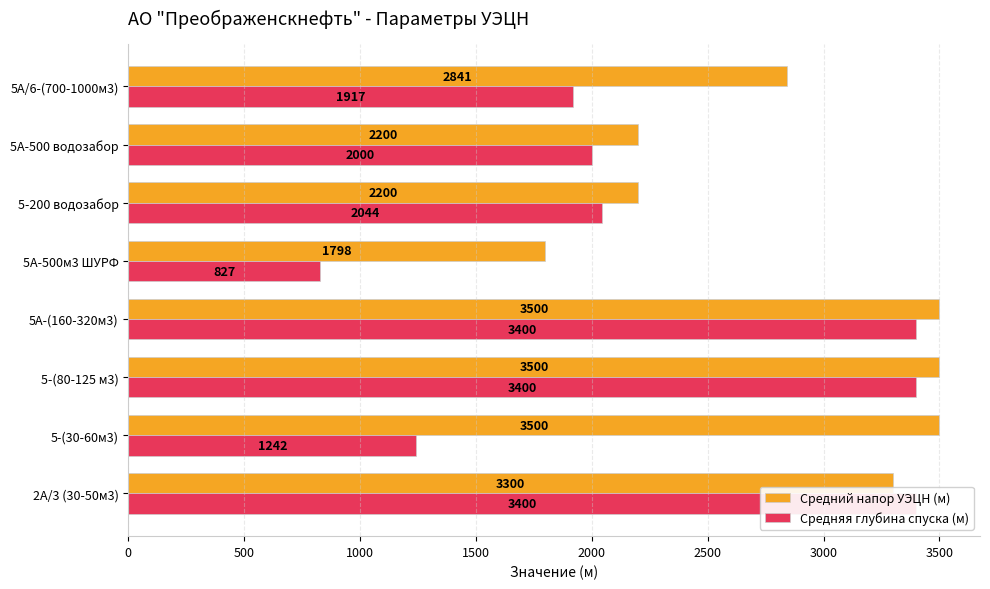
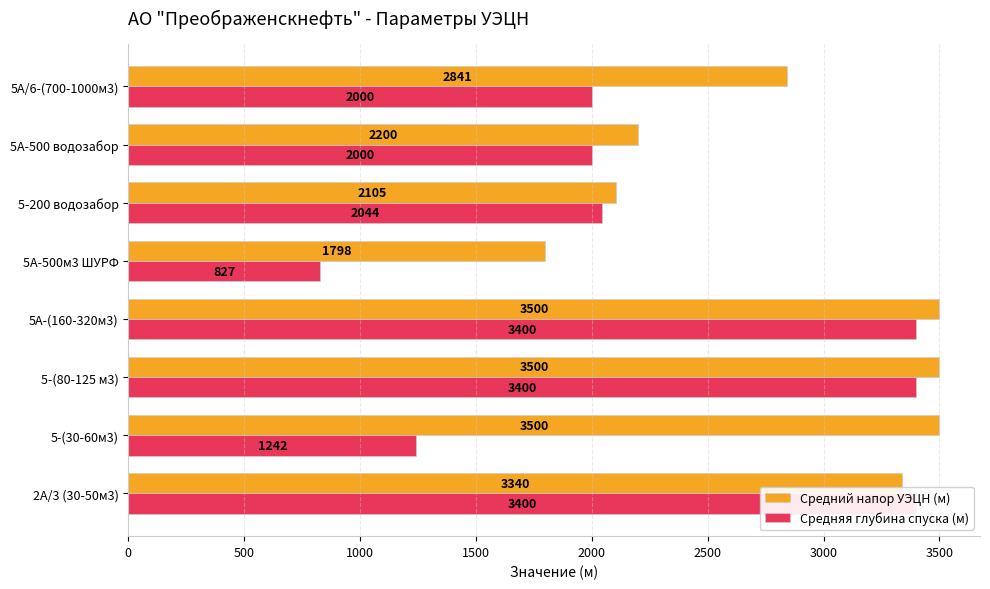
Средняя глубина спуска (м), 5А/6-(700-1000м3): 1917 -> 2000
Средний напор УЭЦН (м), 5-200 водозабор: 2200 -> 2105
Средний напор УЭЦН (м), 2А/3 (30-50м3): 3300 -> 3340
